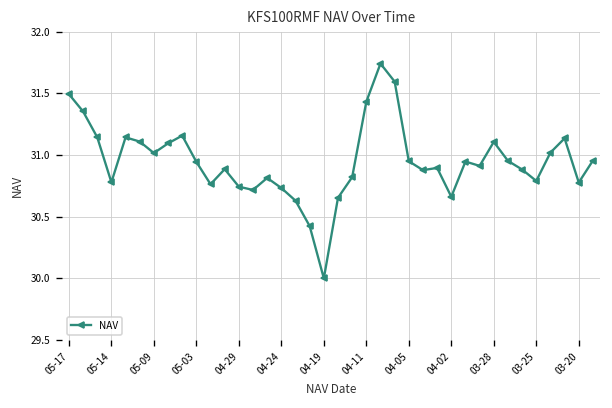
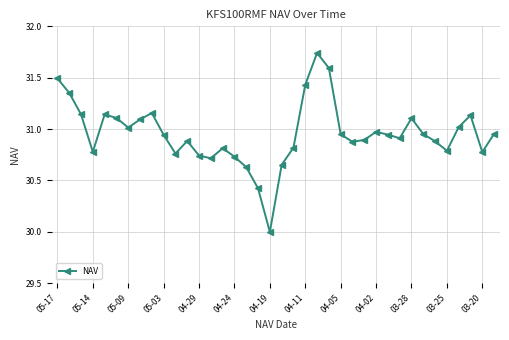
04-02: 30.66 -> 30.97
